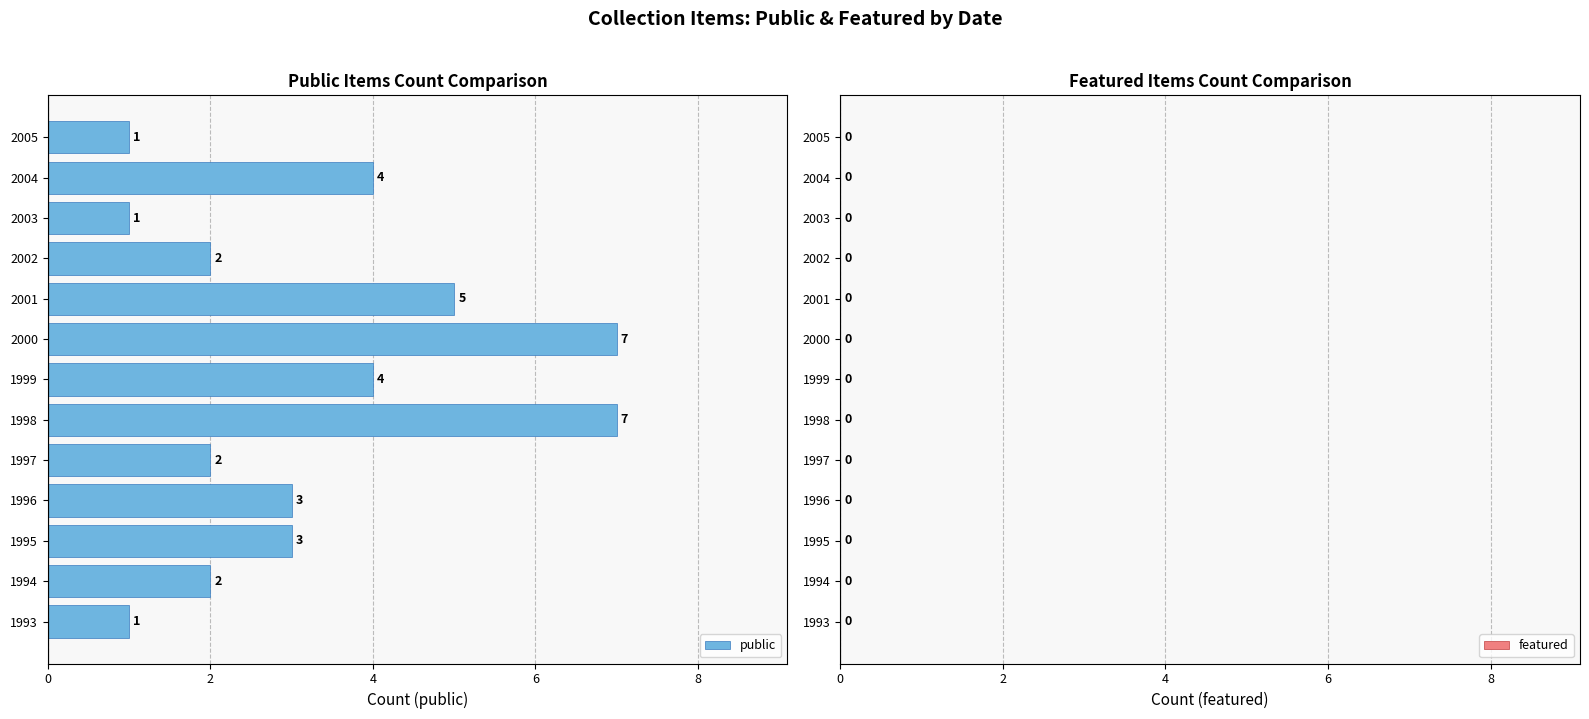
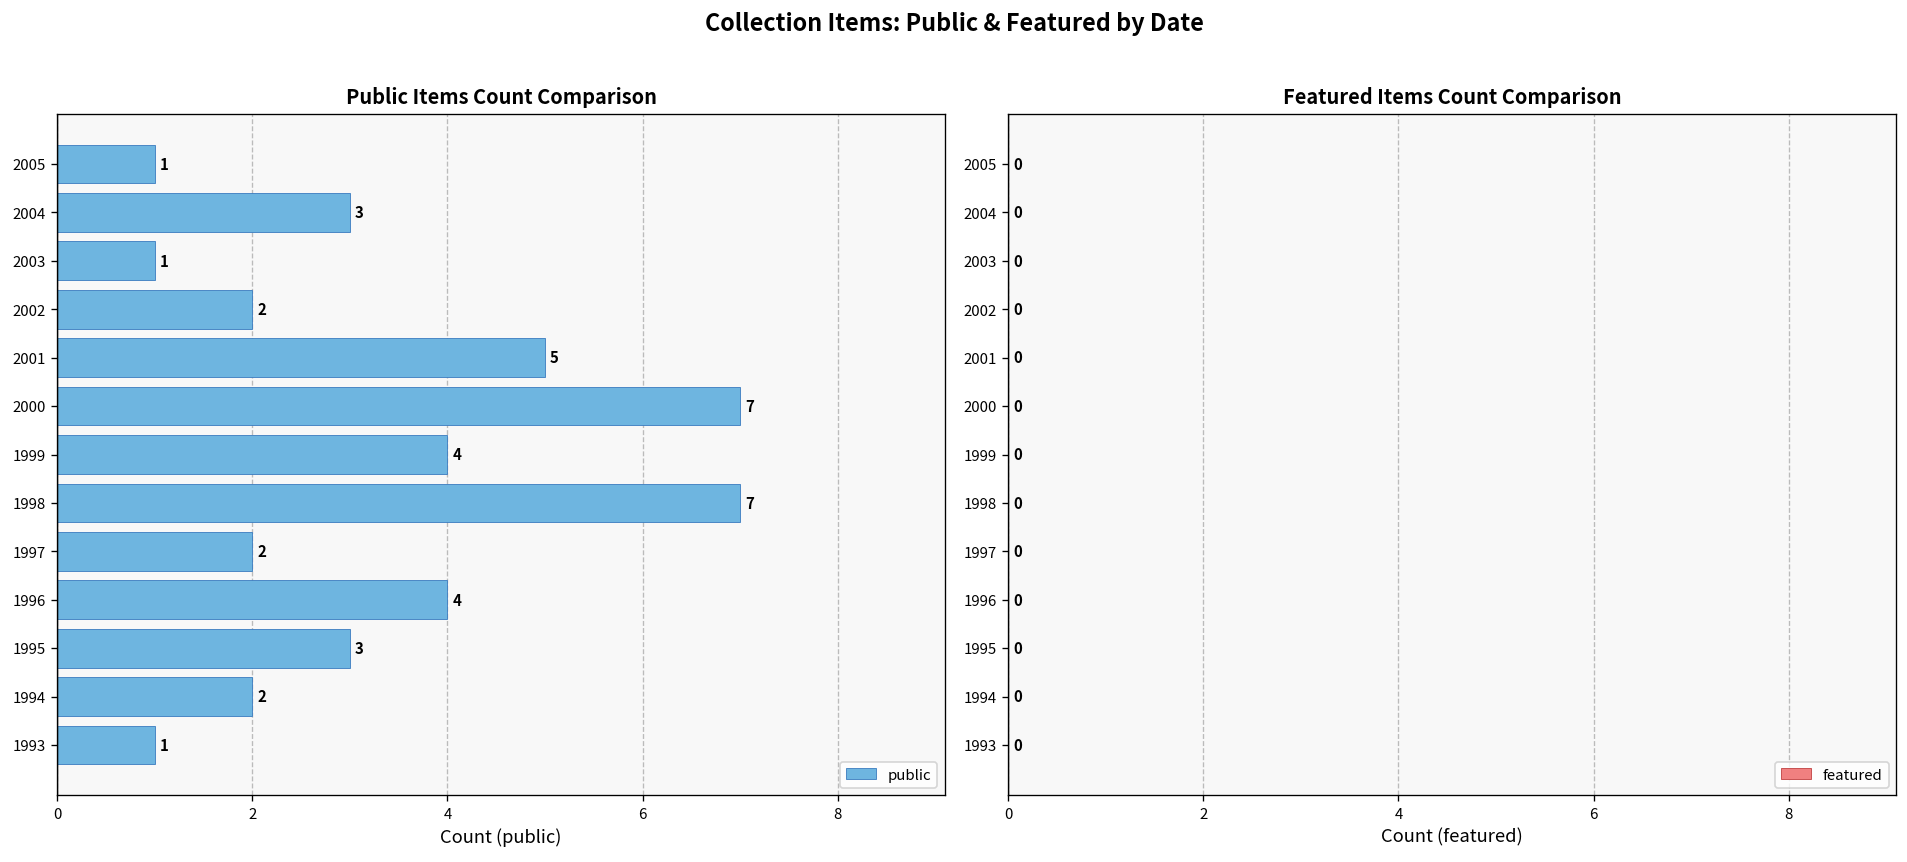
Public Items Count Comparison, 2004: 4 -> 3
Public Items Count Comparison, 1996: 3 -> 4
